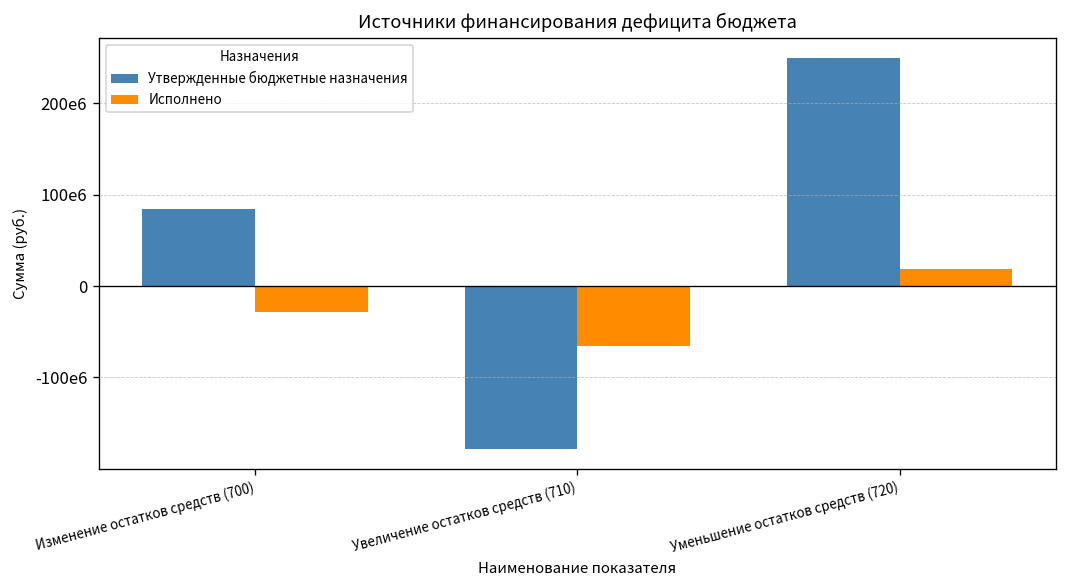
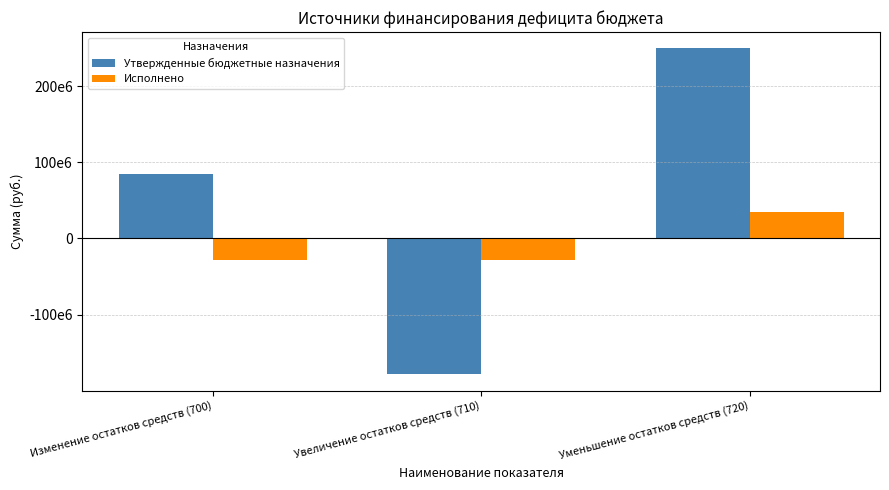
Исполнено, Увеличение остатков средств (710): -70000000 -> -30000000
Исполнено, Уменьшение остатков средств (720): 20000000 -> 30000000
